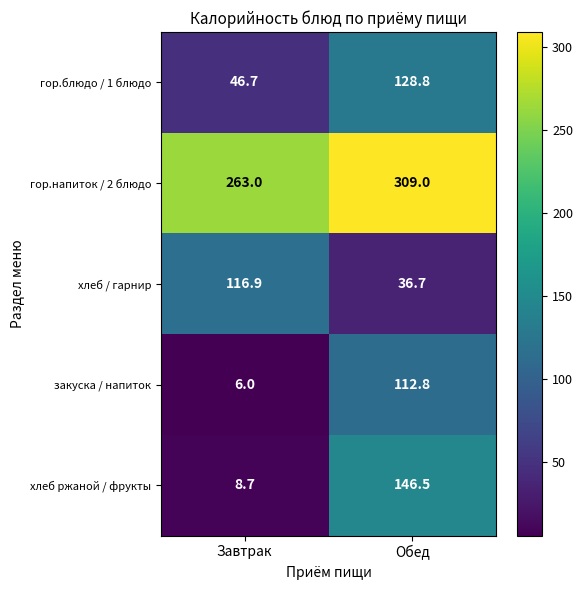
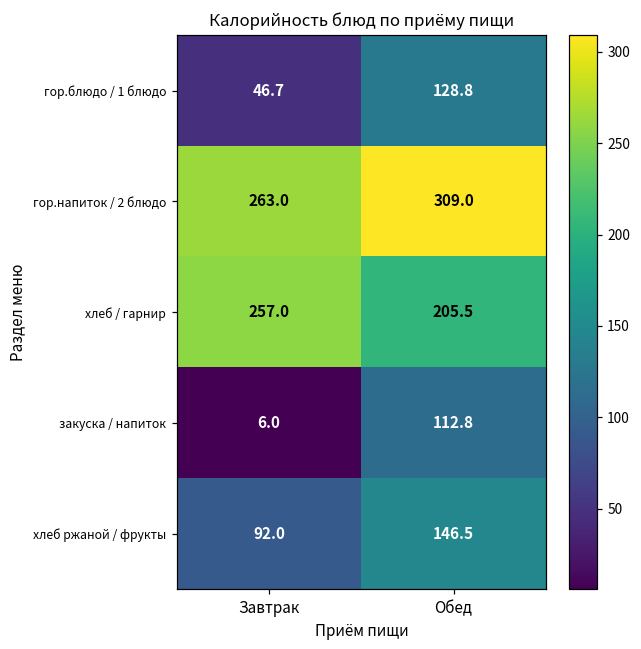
хлеб / гарнир, Завтрак: 116.9 -> 257.0
хлеб / гарнир, Обед: 36.7 -> 205.5
хлеб ржаной / фрукты, Завтрак: 8.7 -> 92.0
